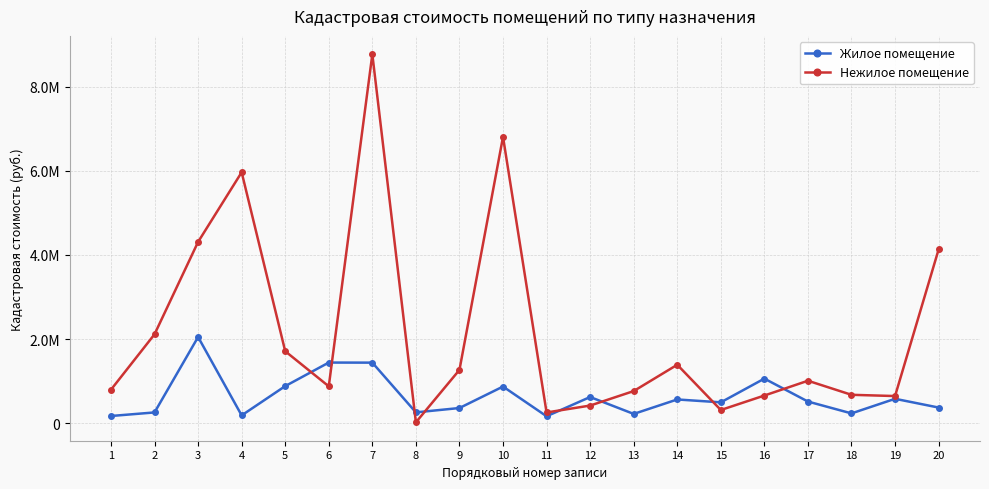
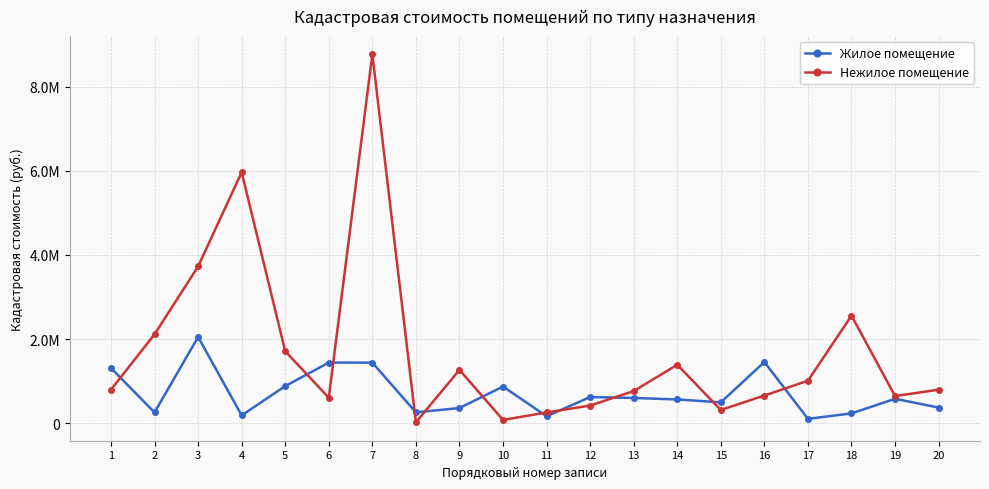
Жилое помещение, 1: 200000 -> 1300000
Нежилое помещение, 3: 4300000 -> 3700000
Нежилое помещение, 6: 900000 -> 600000
Нежилое помещение, 10: 6800000 -> 100000
Жилое помещение, 13: 200000 -> 600000
Жилое помещение, 16: 1100000 -> 1500000
Жилое помещение, 17: 500000 -> 100000
Нежилое помещение, 18: 700000 -> 2600000
Нежилое помещение, 20: 4100000 -> 800000
